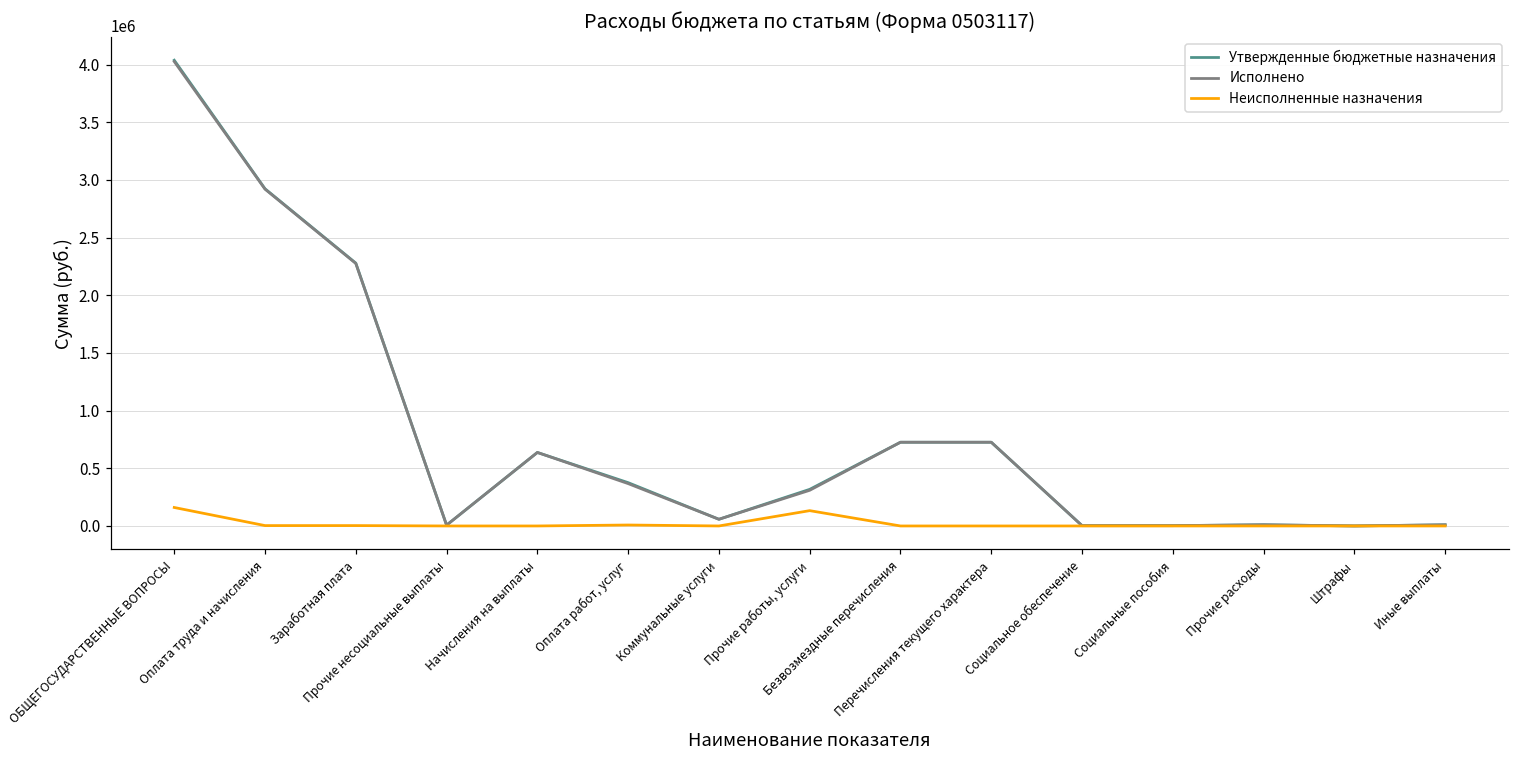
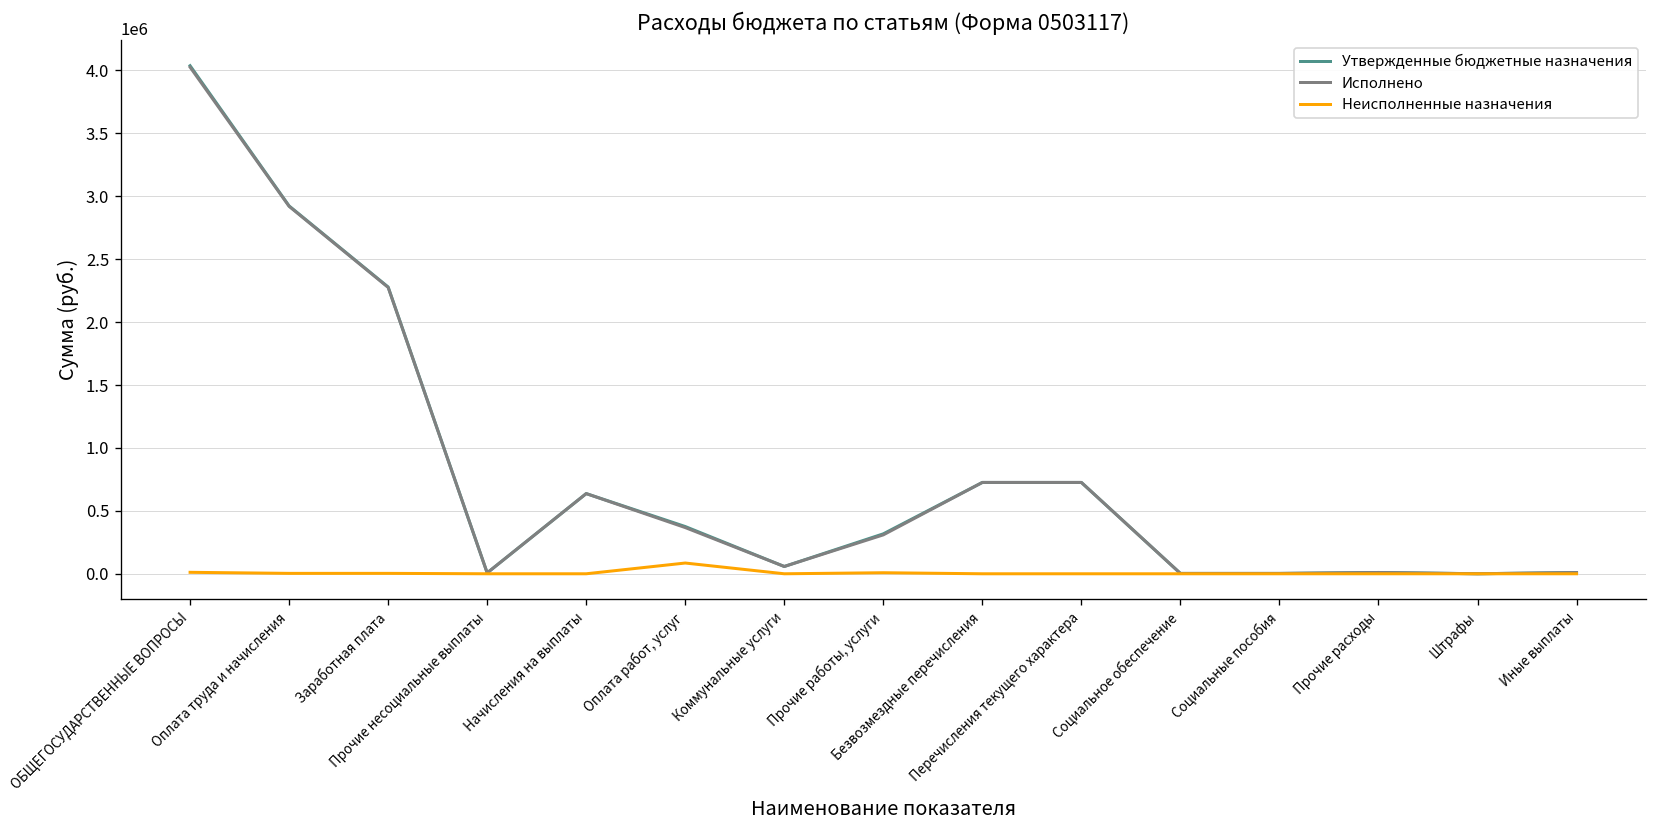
Неисполненные назначения, ОБЩЕГОСУДАРСТВЕННЫЕ ВОПРОСЫ: 160000 -> 10000
Неисполненные назначения, Оплата работ, услуг: 10000 -> 90000
Неисполненные назначения, Прочие работы, услуги: 130000 -> 10000
